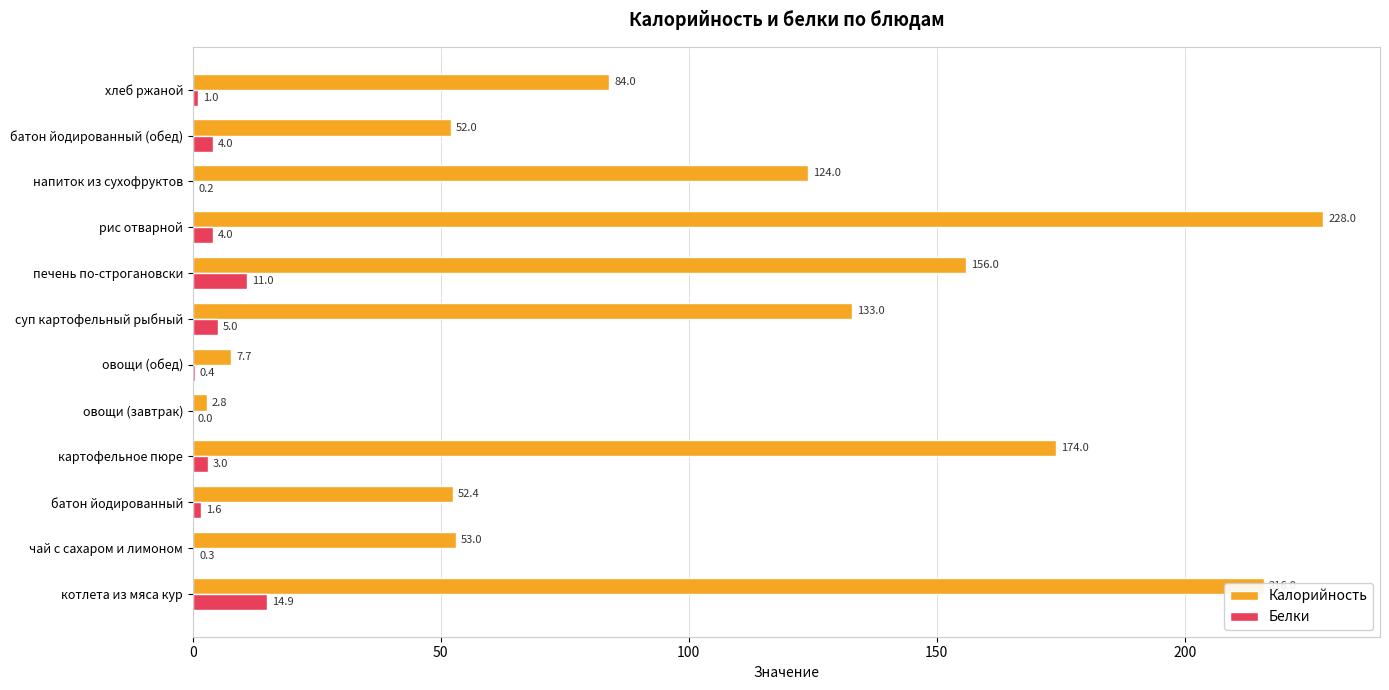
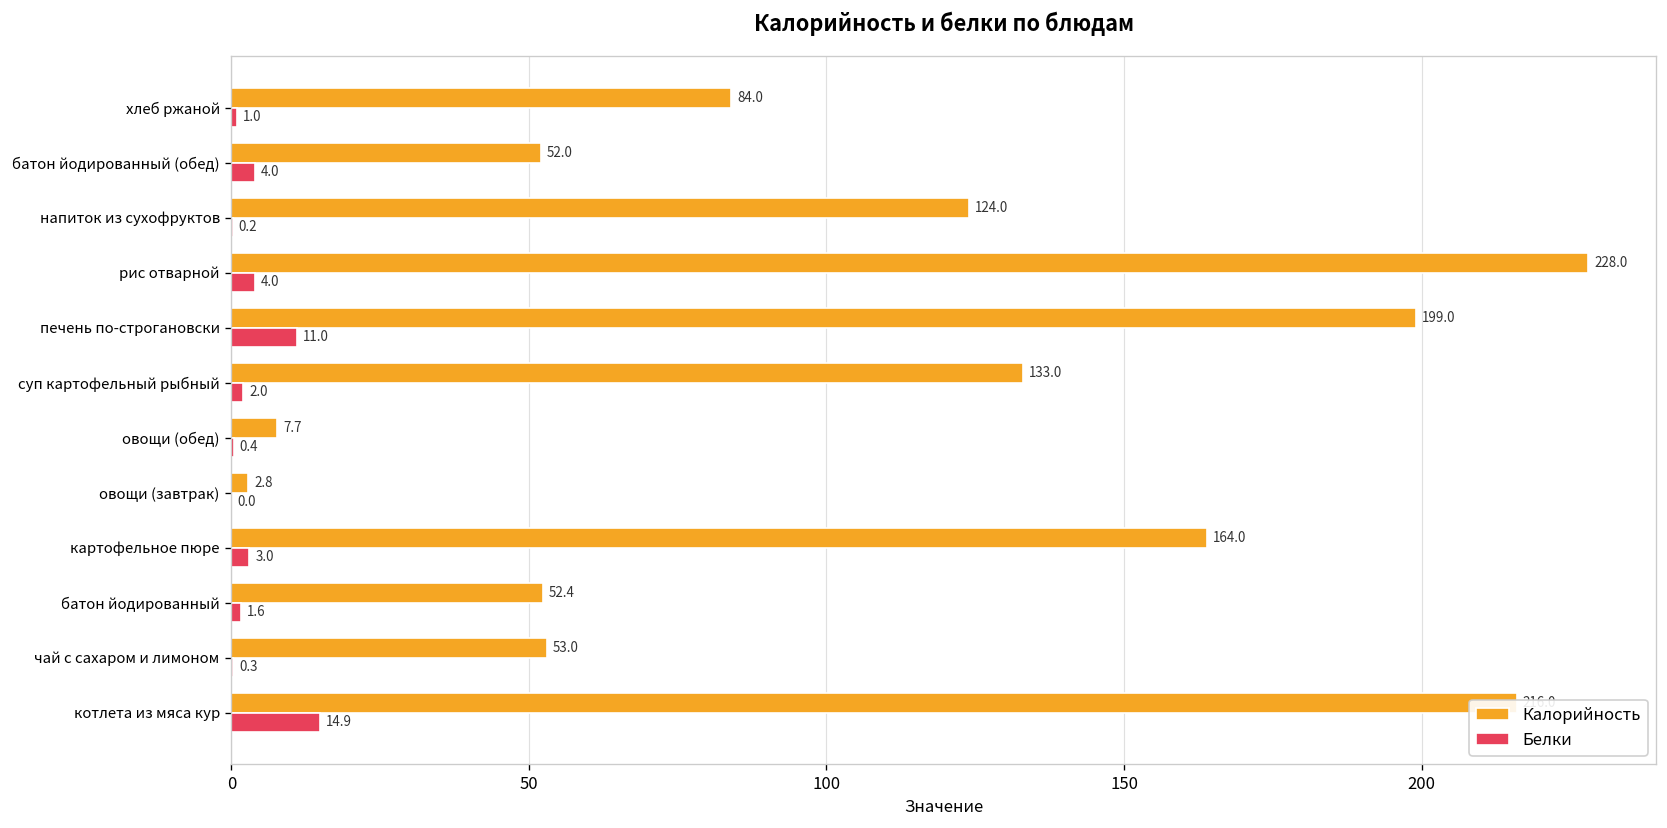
Калорийность, печень по-строгановски: 156.0 -> 199.0
Белки, суп картофельный рыбный: 5.0 -> 2.0
Калорийность, картофельное пюре: 174.0 -> 164.0
